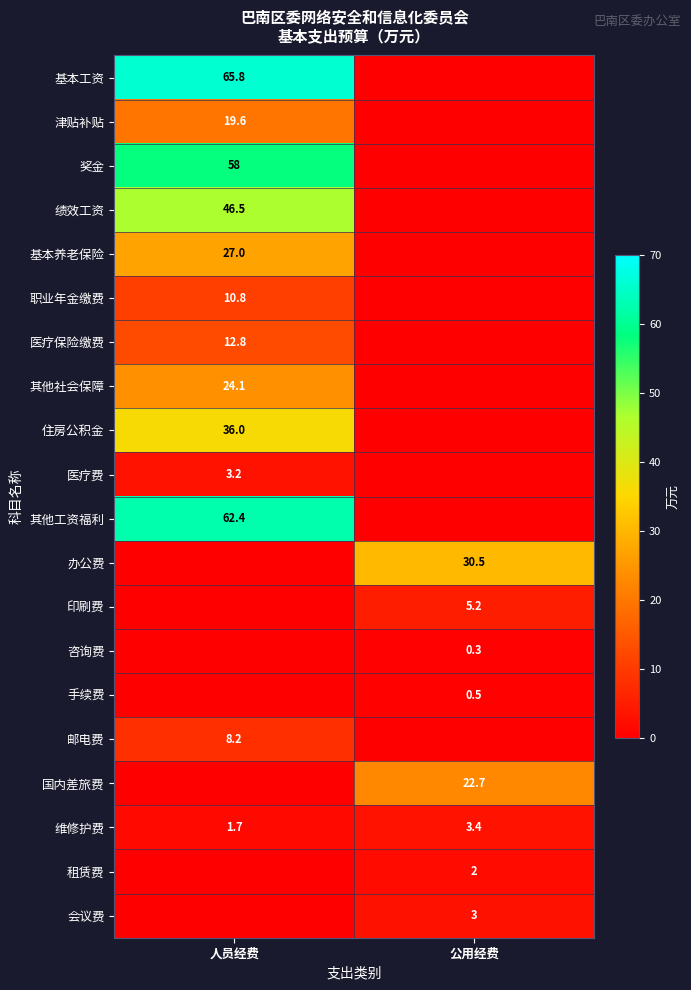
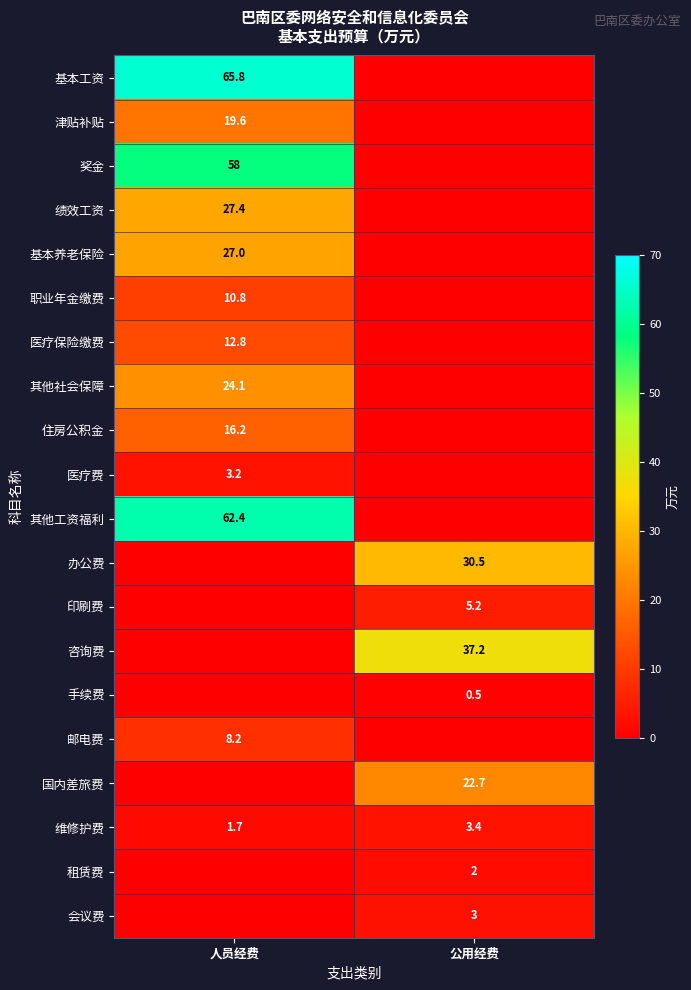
绩效工资, 人员经费: 46.5 -> 27.4
住房公积金, 人员经费: 36.0 -> 16.2
咨询费, 公用经费: 0.3 -> 37.2
